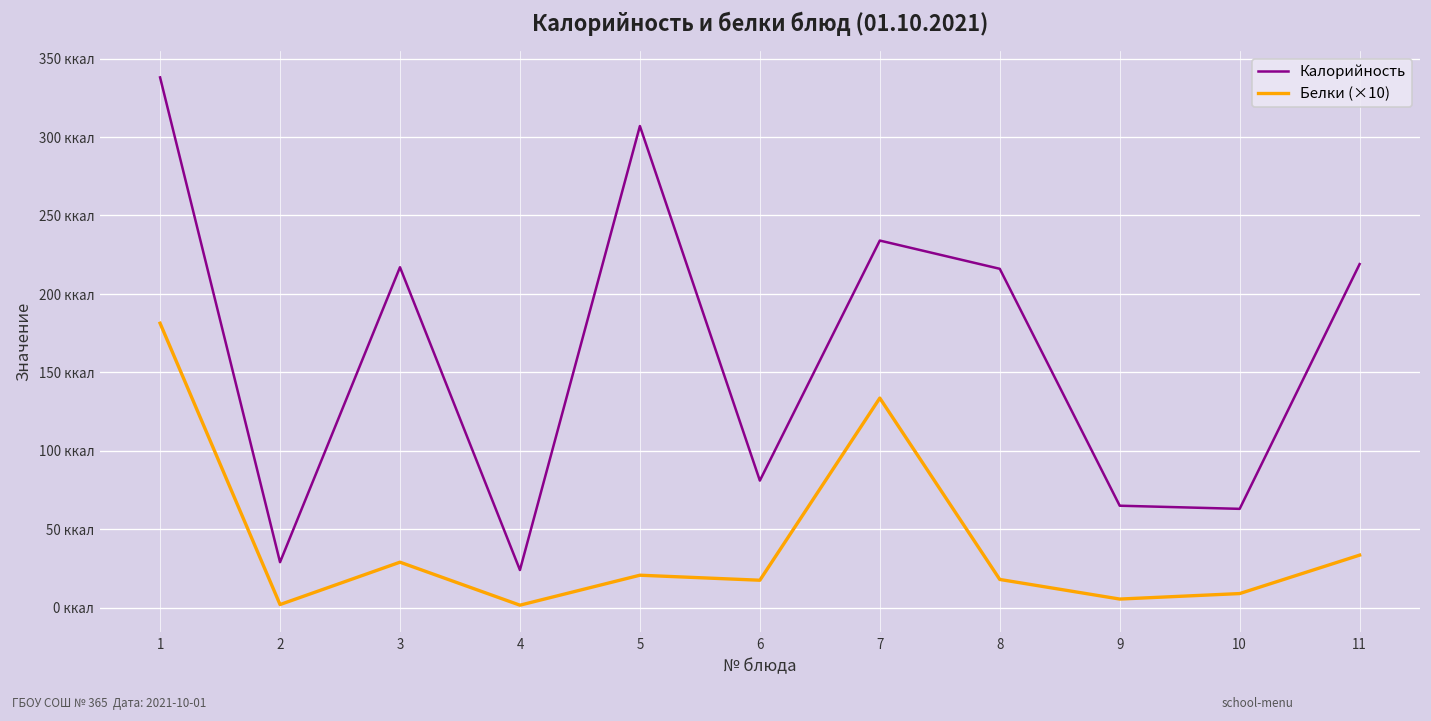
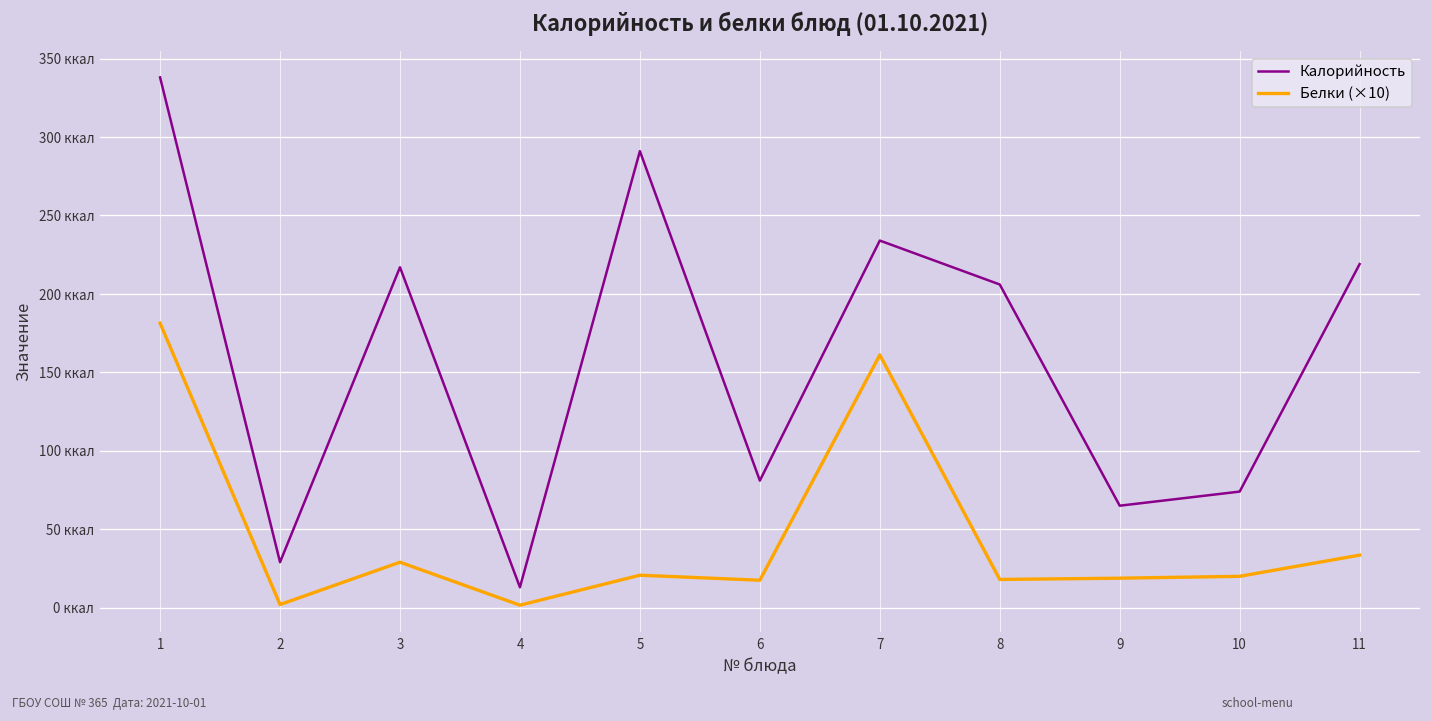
Калорийность, 4: 24 ккал -> 13 ккал
Калорийность, 5: 307 ккал -> 291 ккал
Белки (×10), 7: 134 ккал -> 161 ккал
Калорийность, 8: 216 ккал -> 206 ккал
Белки (×10), 9: 6 ккал -> 19 ккал
Калорийность, 10: 63 ккал -> 74 ккал
Белки (×10), 10: 9 ккал -> 20 ккал
